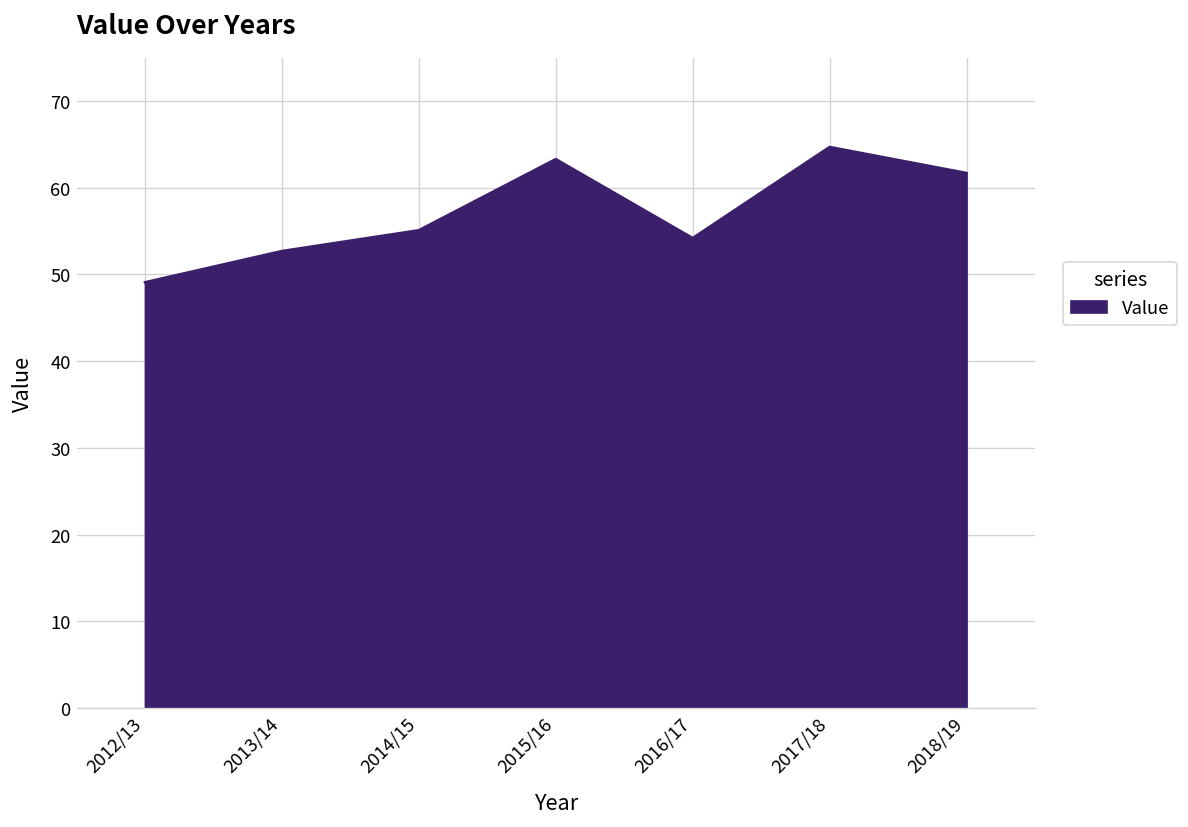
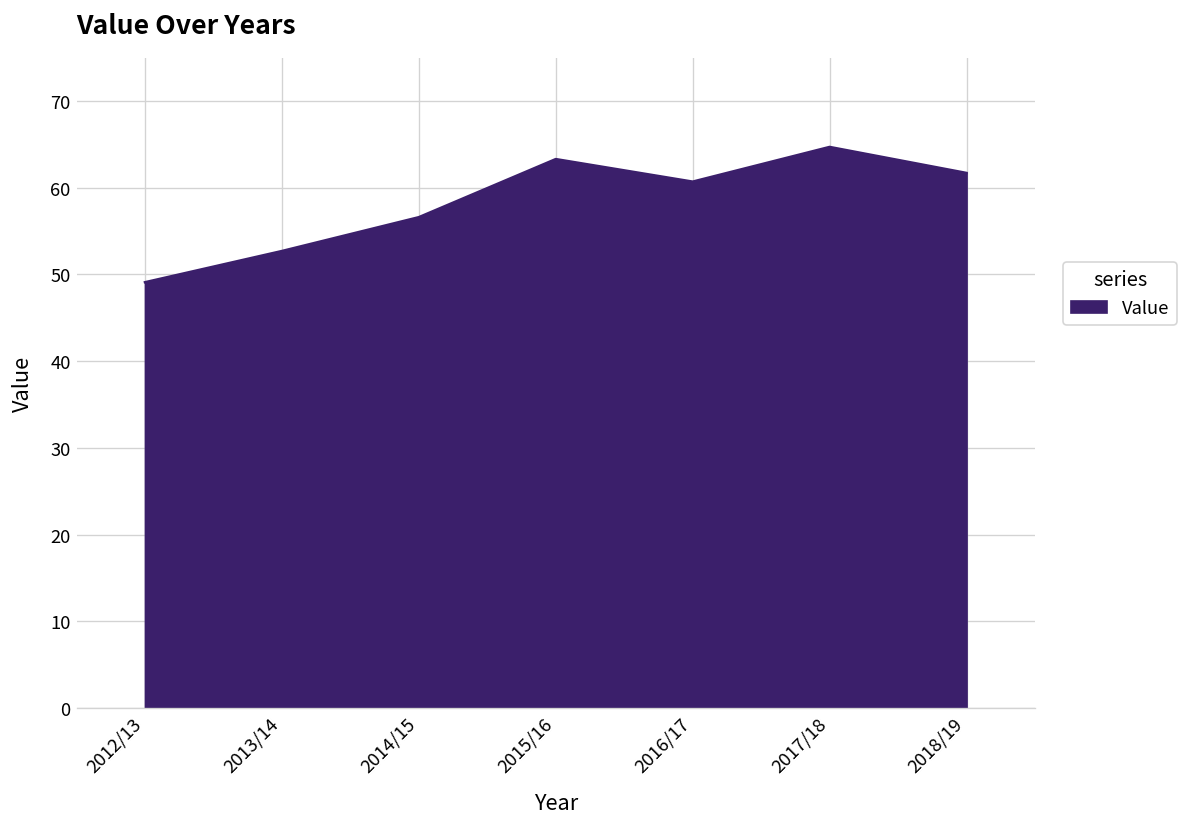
2014/15: 55 -> 57
2016/17: 54 -> 61
